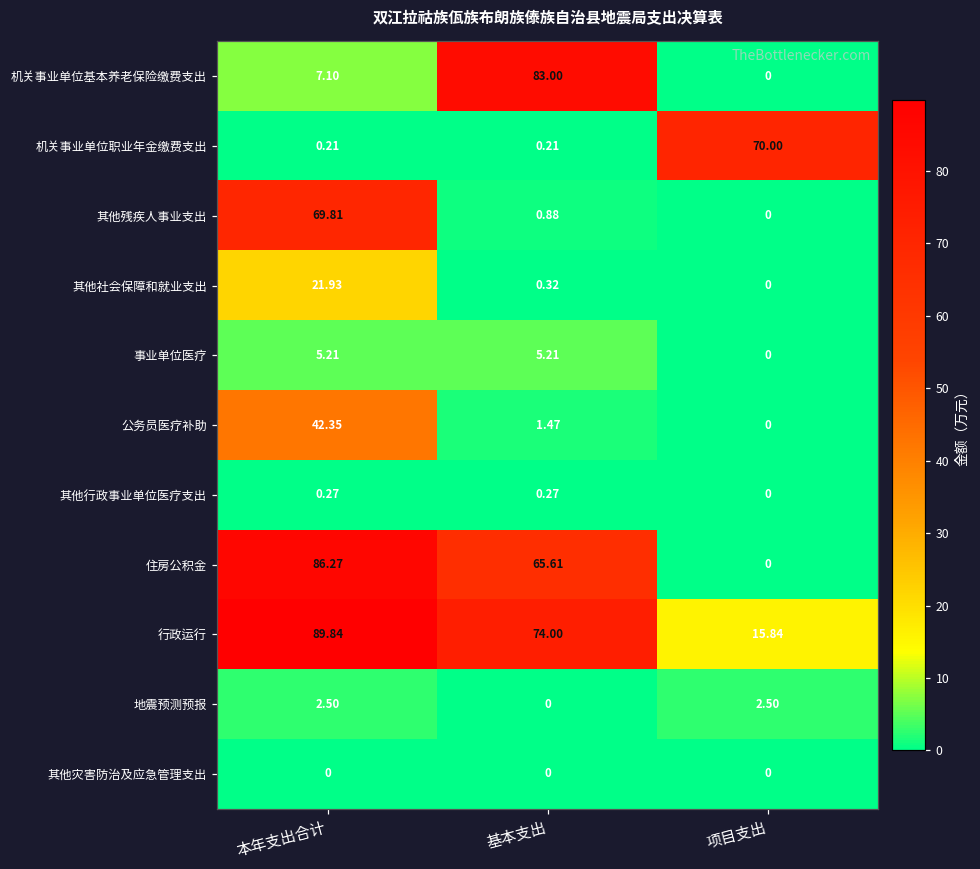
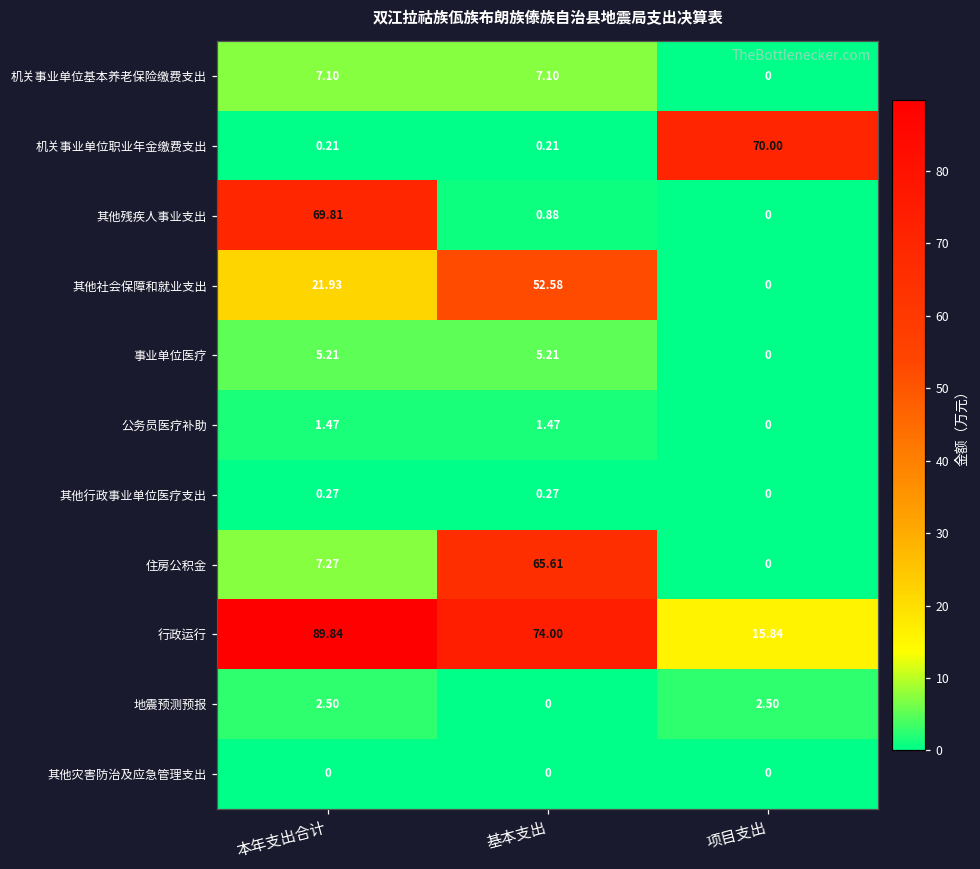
机关事业单位基本养老保险缴费支出, 基本支出: 83.00 -> 7.10
其他社会保障和就业支出, 基本支出: 0.32 -> 52.58
公务员医疗补助, 本年支出合计: 42.35 -> 1.47
住房公积金, 本年支出合计: 86.27 -> 7.27
